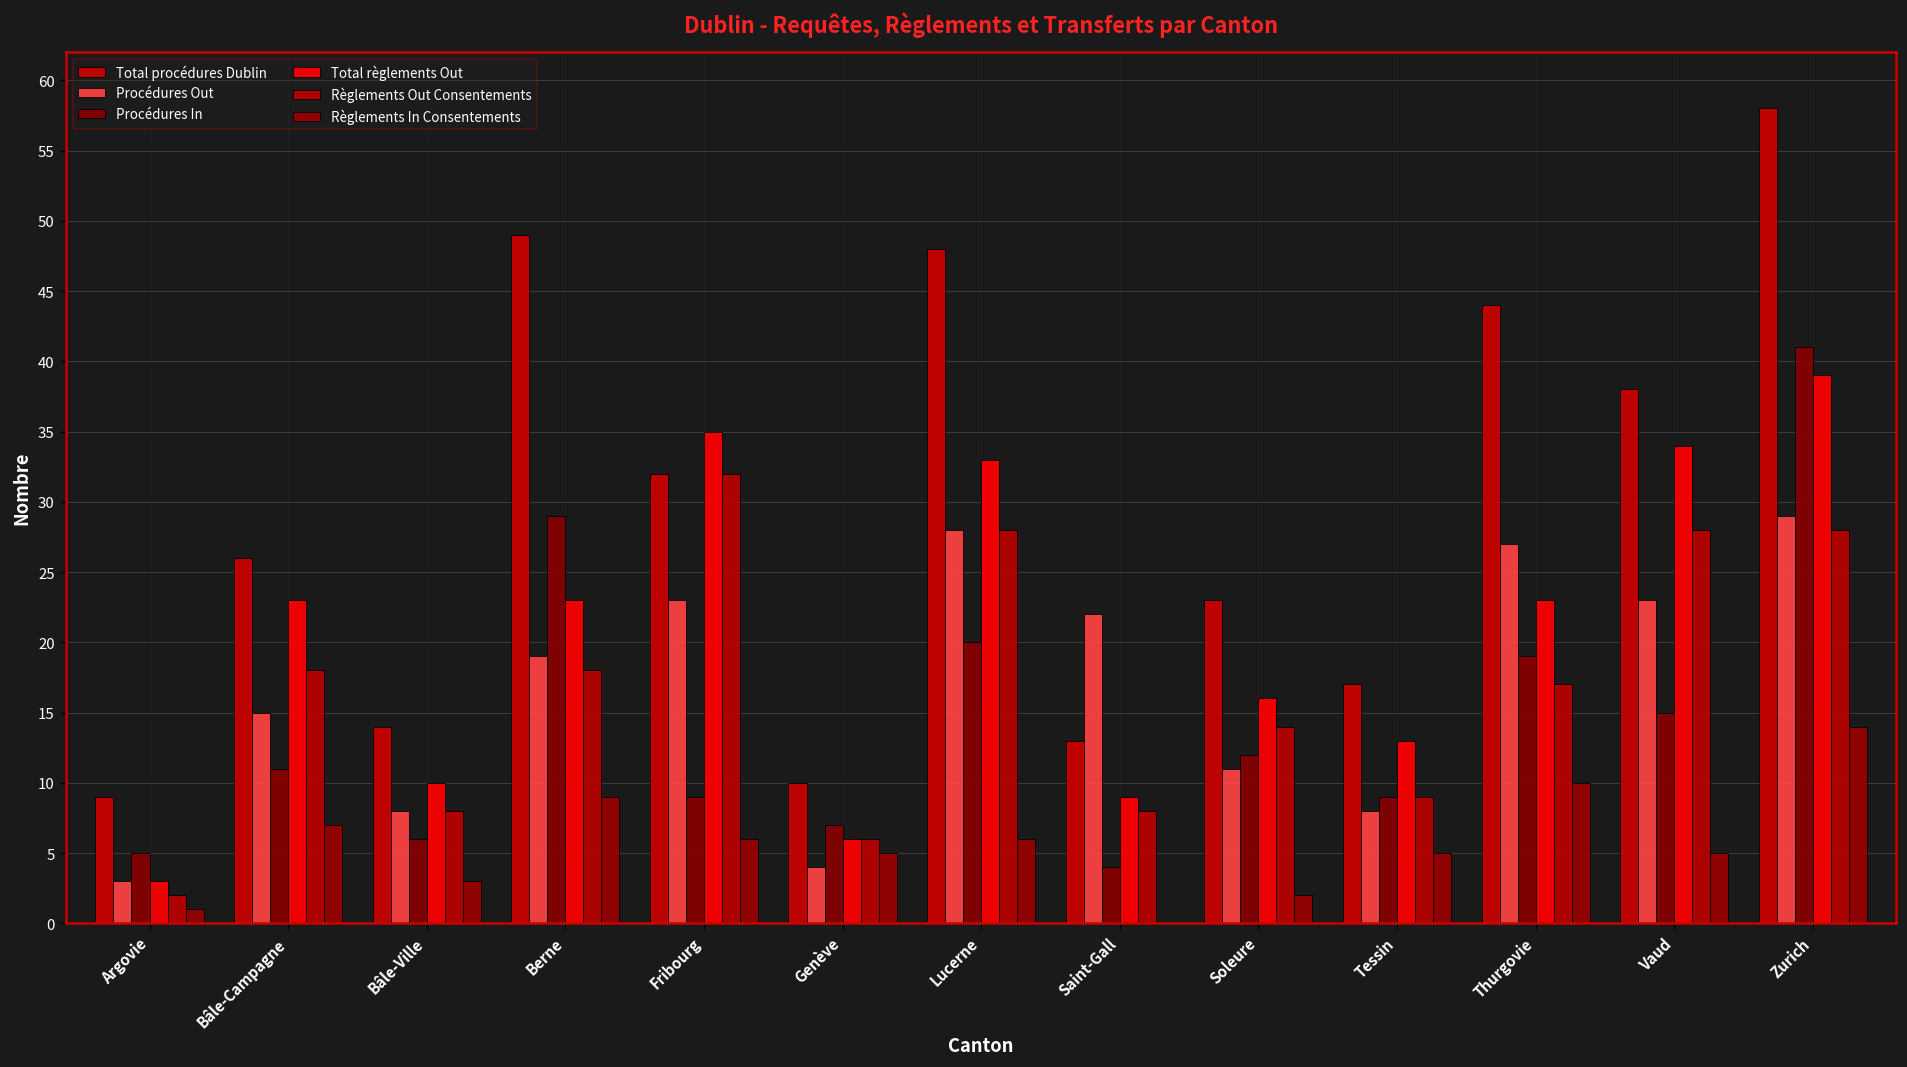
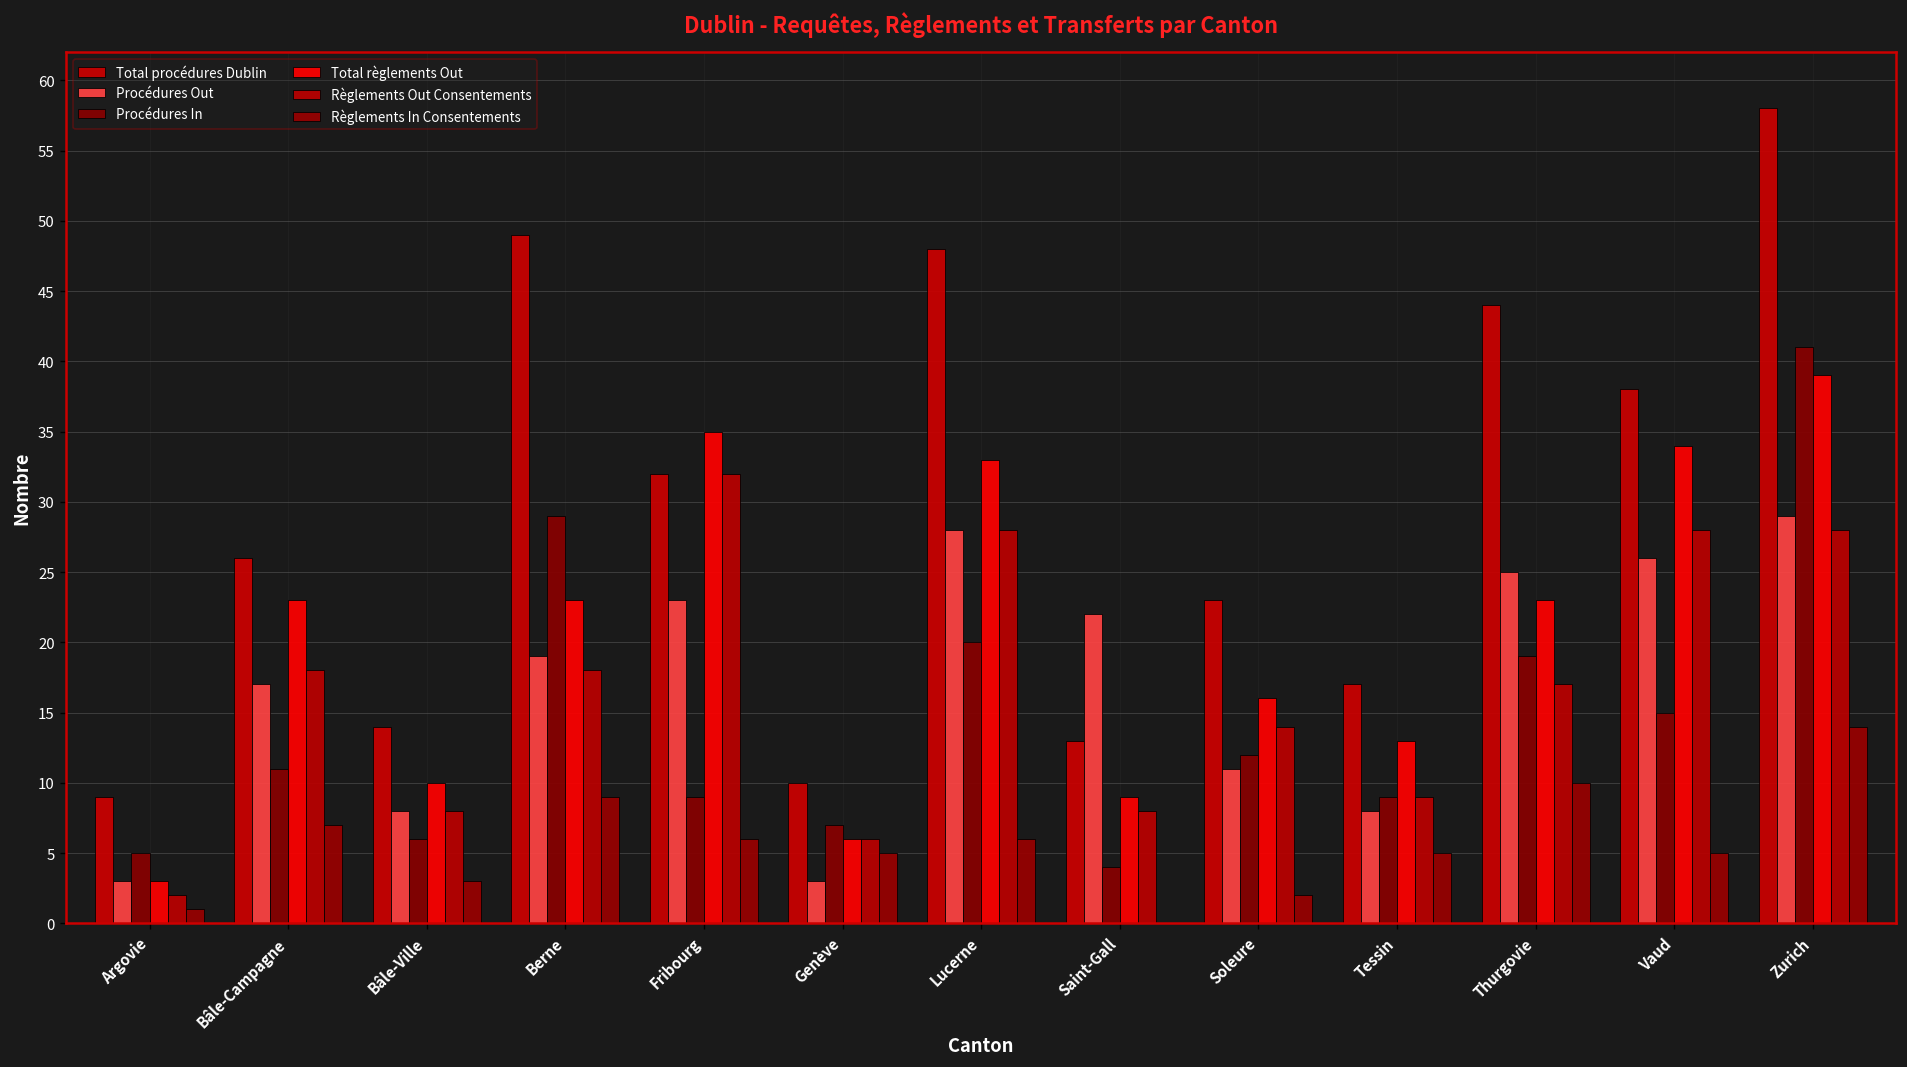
Procédures Out, Bâle-Campagne: 15 -> 17
Procédures Out, Genève: 4 -> 3
Procédures Out, Thurgovie: 27 -> 25
Procédures Out, Vaud: 23 -> 26
